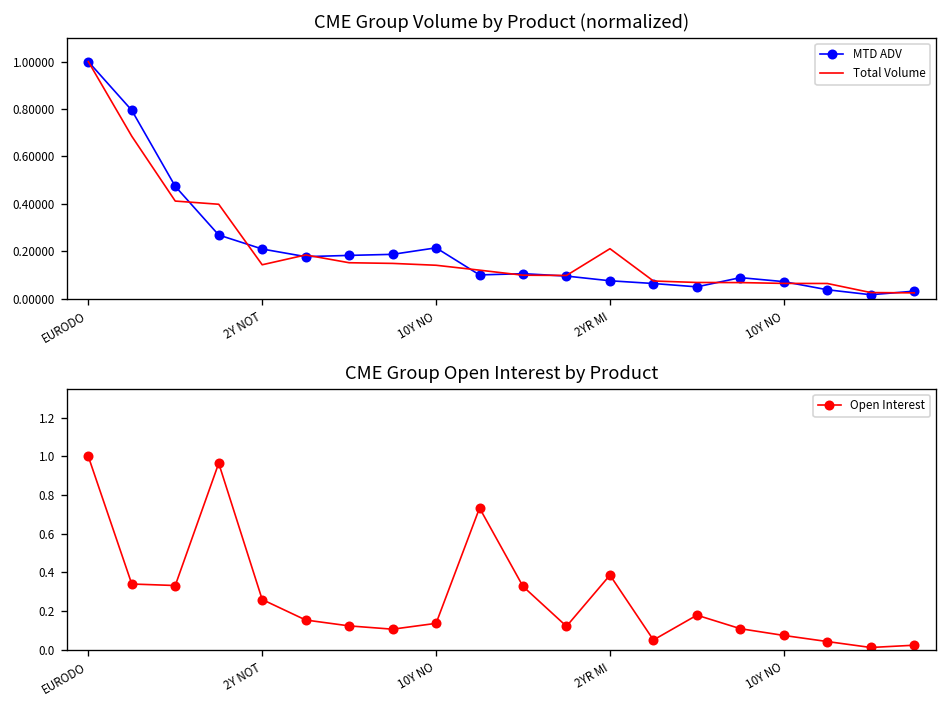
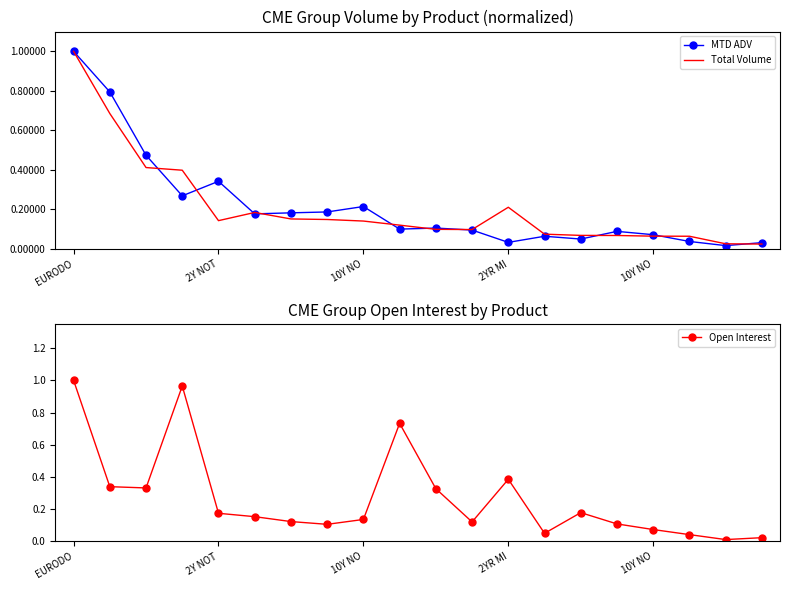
CME Group Volume by Product (normalized), MTD ADV, 2Y NOT: 0.21 -> 0.34
CME Group Volume by Product (normalized), MTD ADV, 2YR MI: 0.08 -> 0.03
CME Group Open Interest by Product, 2Y NOT: 0.26 -> 0.17
